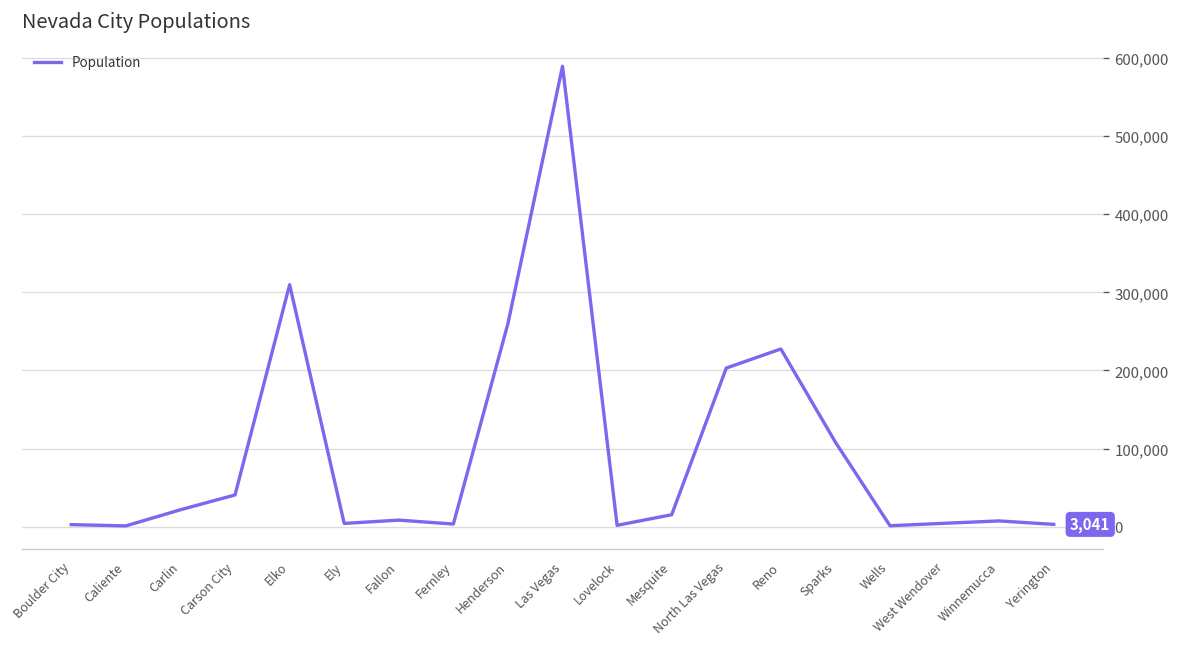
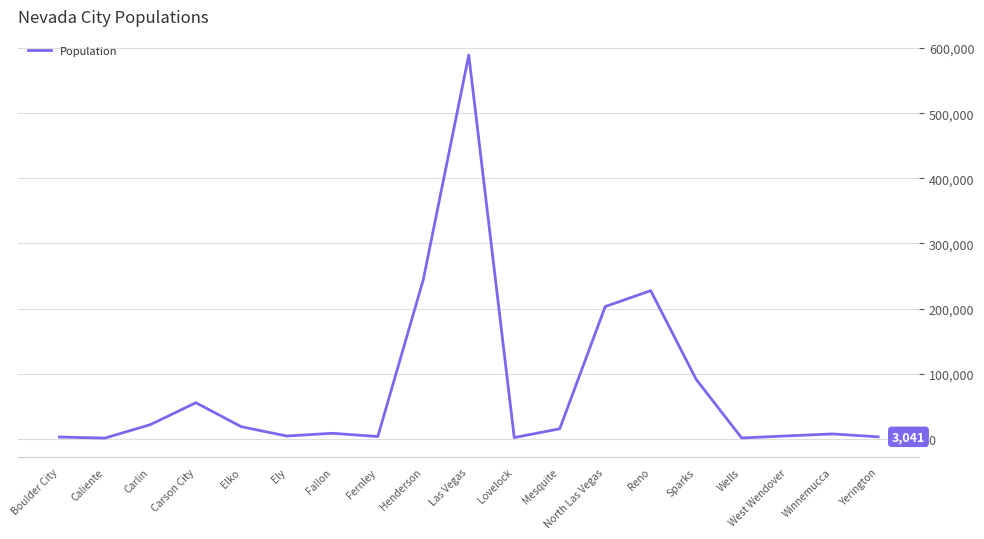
Carson City: 40,000 -> 60,000
Elko: 310,000 -> 20,000
Henderson: 260,000 -> 240,000
Sparks: 110,000 -> 90,000
